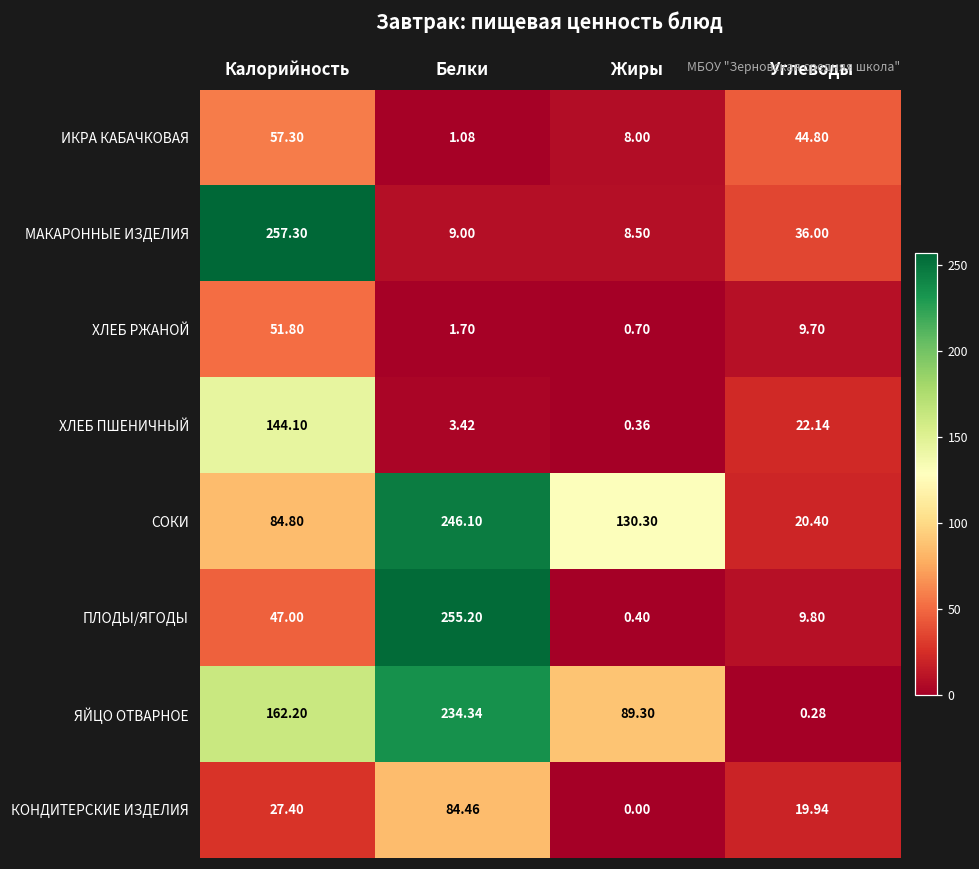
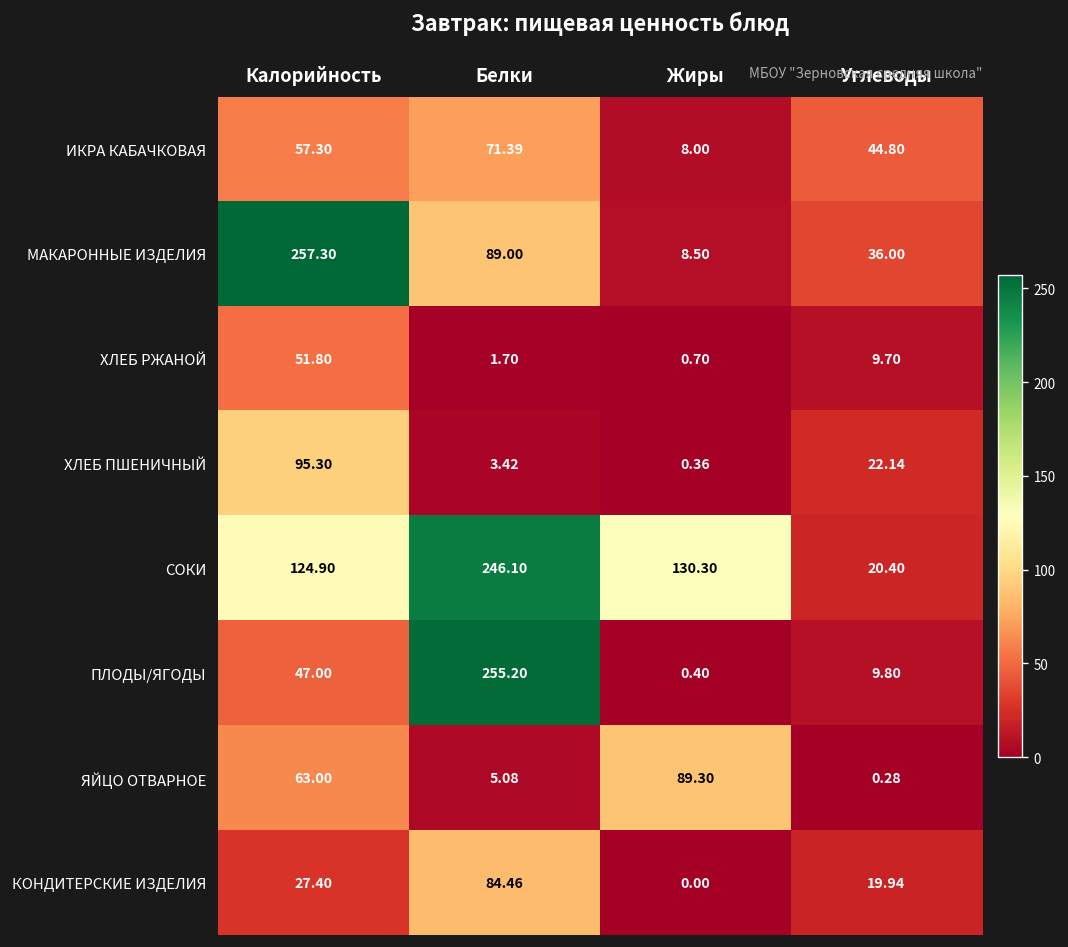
ИКРА КАБАЧКОВАЯ, Белки: 1.08 -> 71.39
МАКАРОННЫЕ ИЗДЕЛИЯ, Белки: 9.00 -> 89.00
ХЛЕБ ПШЕНИЧНЫЙ, Калорийность: 144.10 -> 95.30
СОКИ, Калорийность: 84.80 -> 124.90
ЯЙЦО ОТВАРНОЕ, Калорийность: 162.20 -> 63.00
ЯЙЦО ОТВАРНОЕ, Белки: 234.34 -> 5.08
